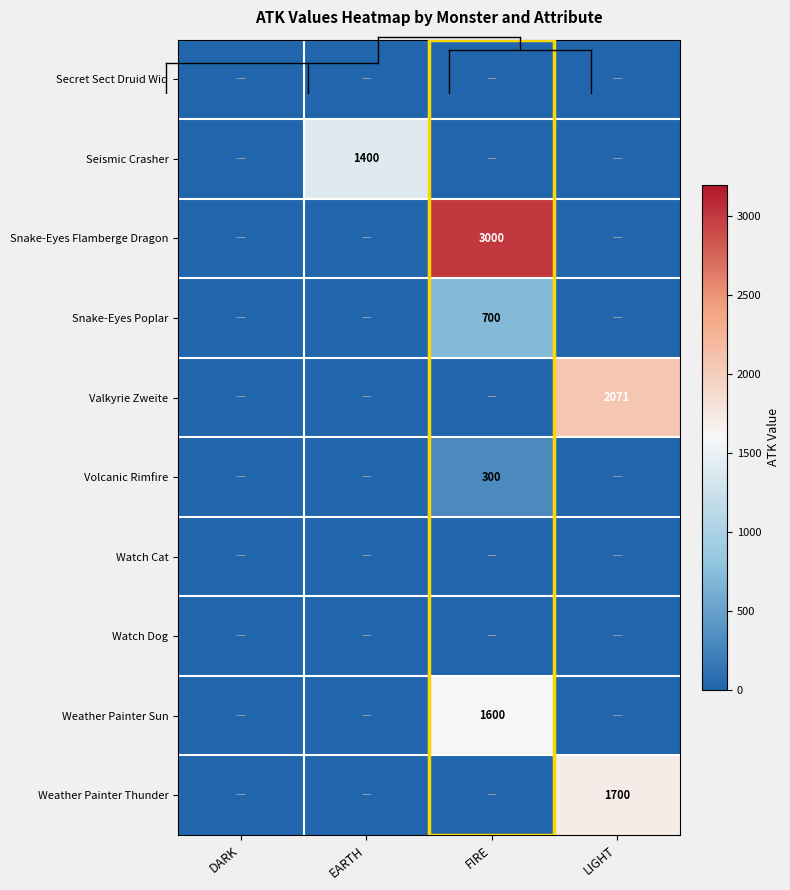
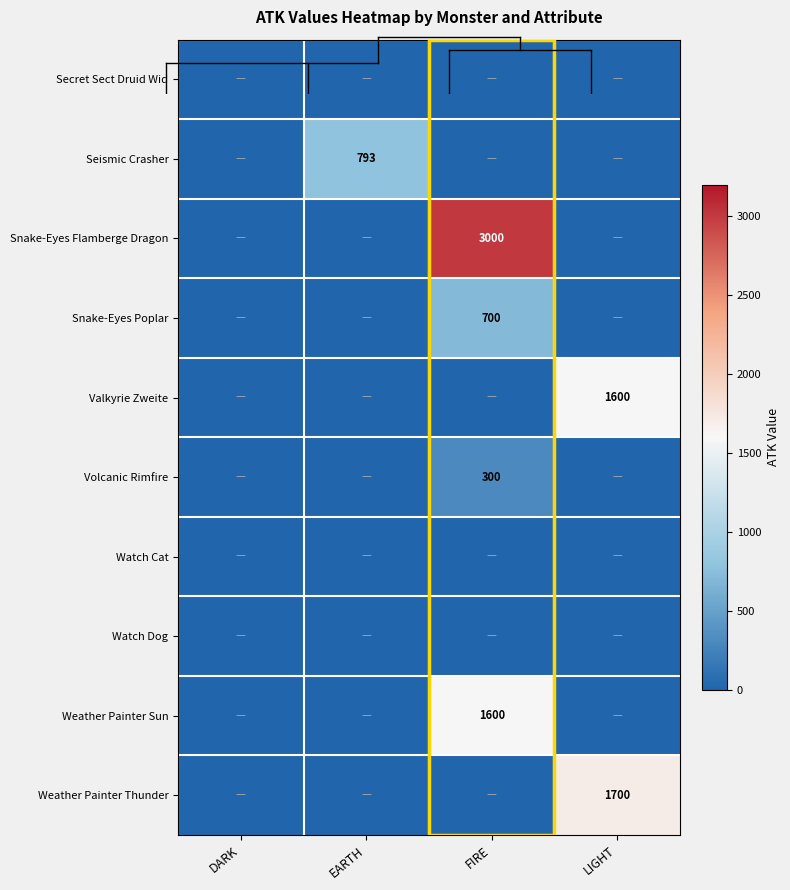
ATK Values Heatmap by Monster and Attribute, Seismic Crasher, EARTH: 1400 -> 793
ATK Values Heatmap by Monster and Attribute, Valkyrie Zweite, LIGHT: 2071 -> 1600
